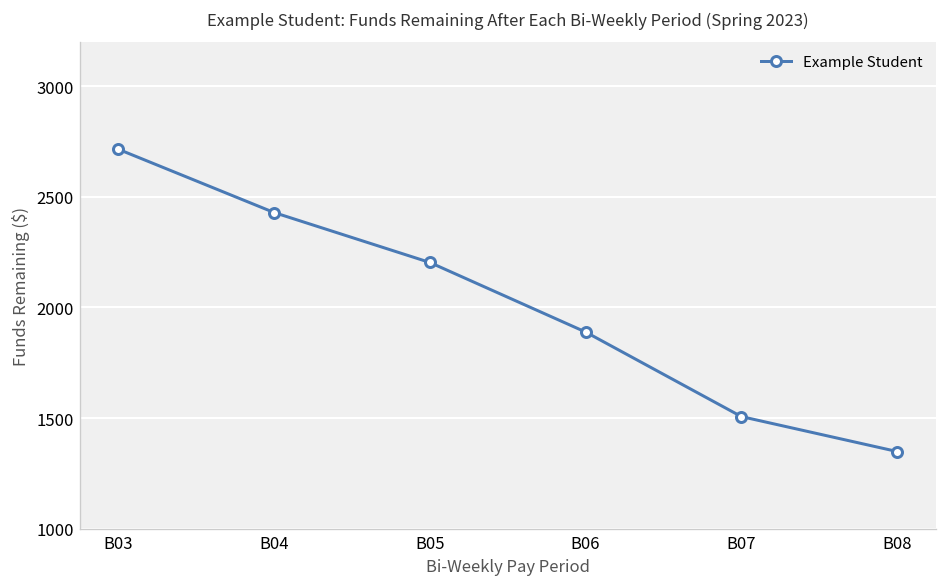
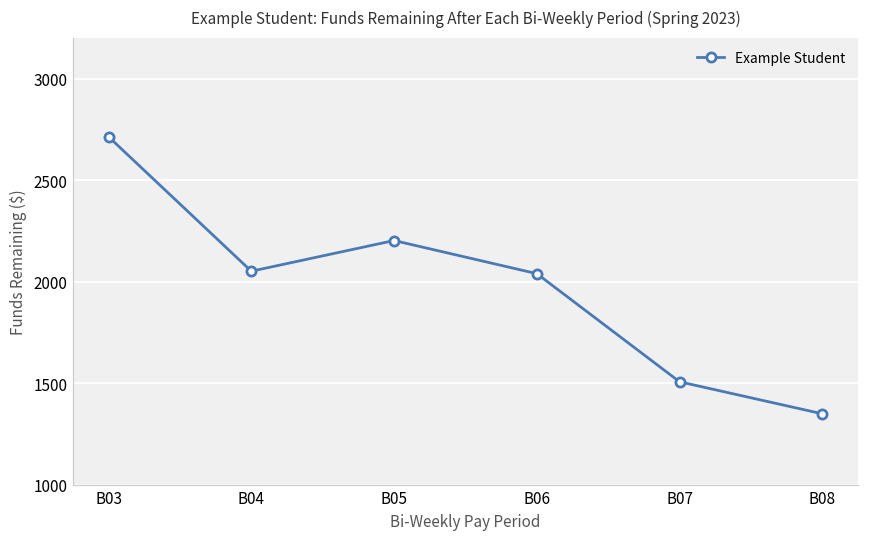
B04: 2430 -> 2050
B06: 1890 -> 2040
